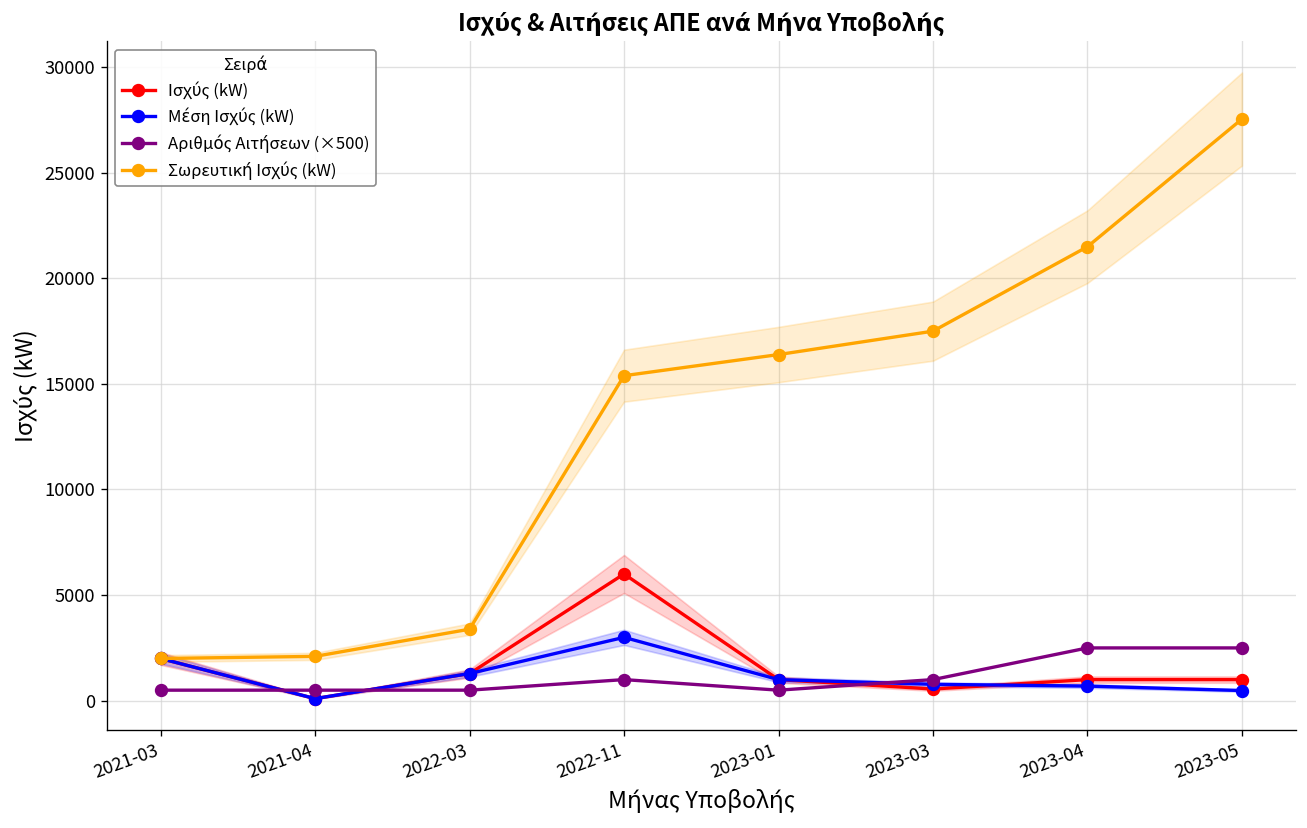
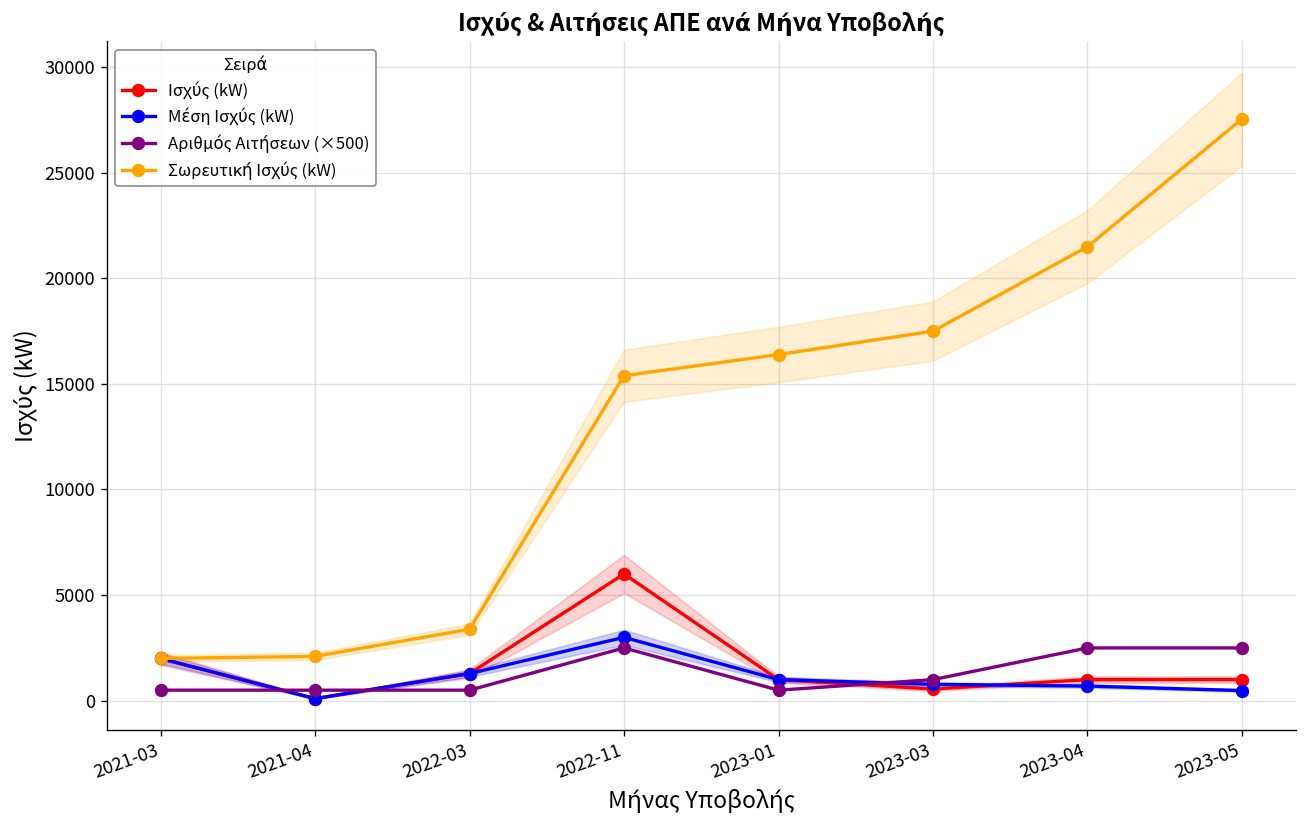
Αριθμός Αιτήσεων (×500), 2022-11: 1000 -> 2500
